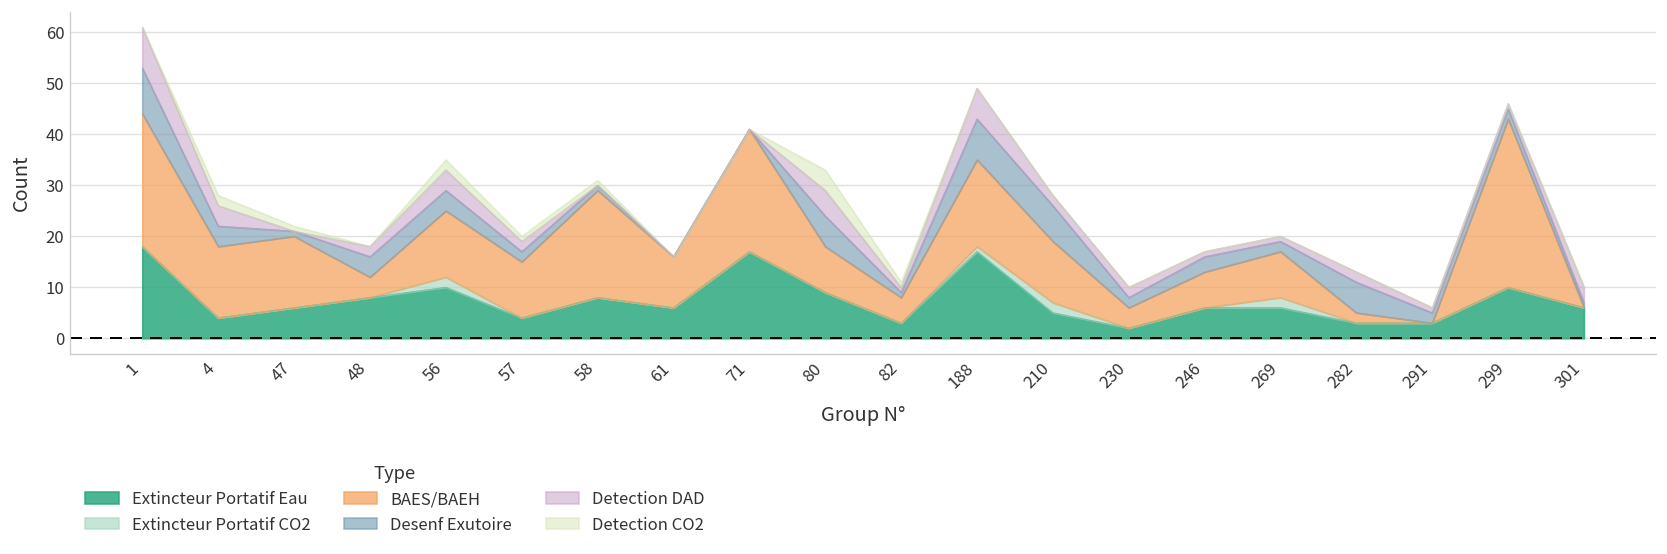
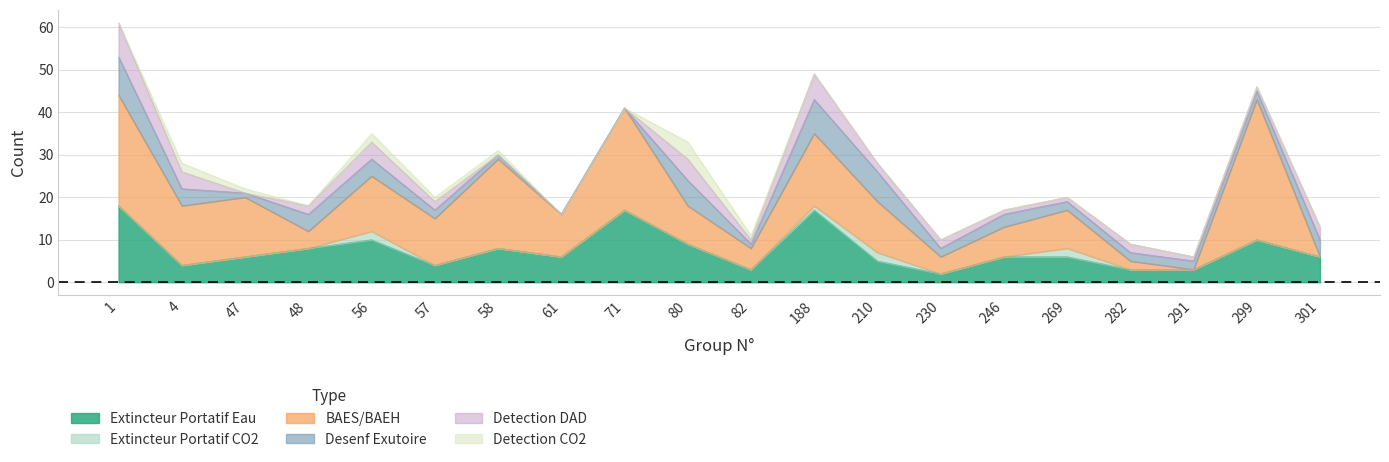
Desenf Exutoire, 282: 6 -> 2
Desenf Exutoire, 301: 1 -> 4
